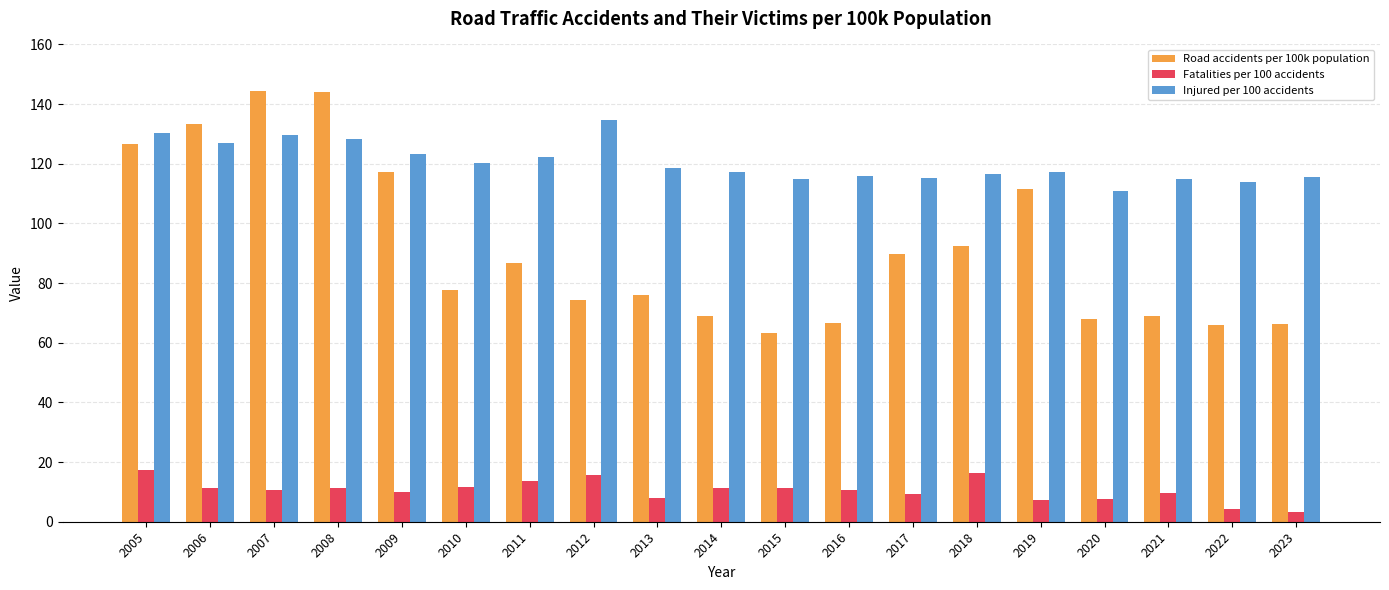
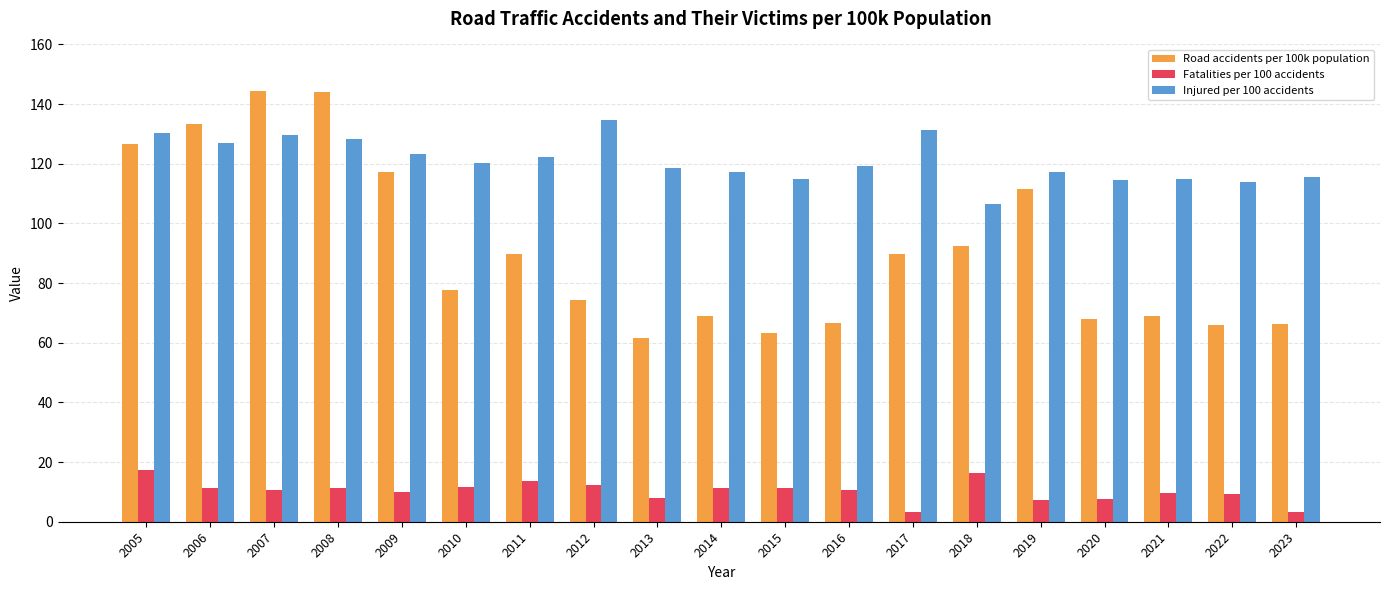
Road accidents per 100k population, 2011: 87 -> 90
Fatalities per 100 accidents, 2012: 16 -> 12
Road accidents per 100k population, 2013: 76 -> 62
Injured per 100 accidents, 2016: 116 -> 119
Fatalities per 100 accidents, 2017: 9 -> 3
Injured per 100 accidents, 2017: 115 -> 131
Injured per 100 accidents, 2018: 117 -> 107
Injured per 100 accidents, 2020: 111 -> 115
Fatalities per 100 accidents, 2022: 4 -> 9
